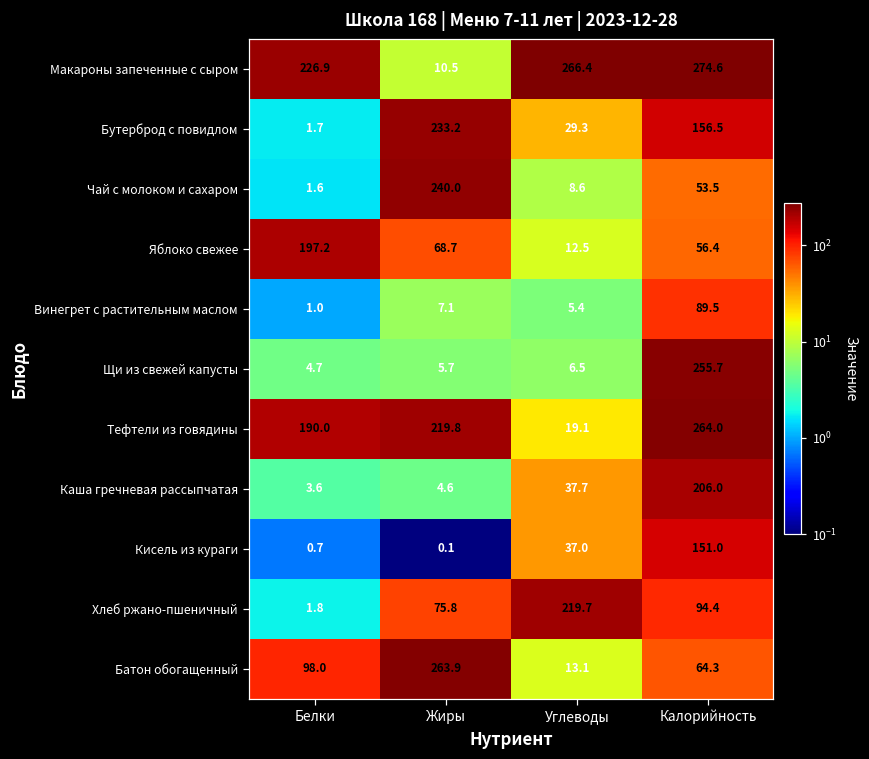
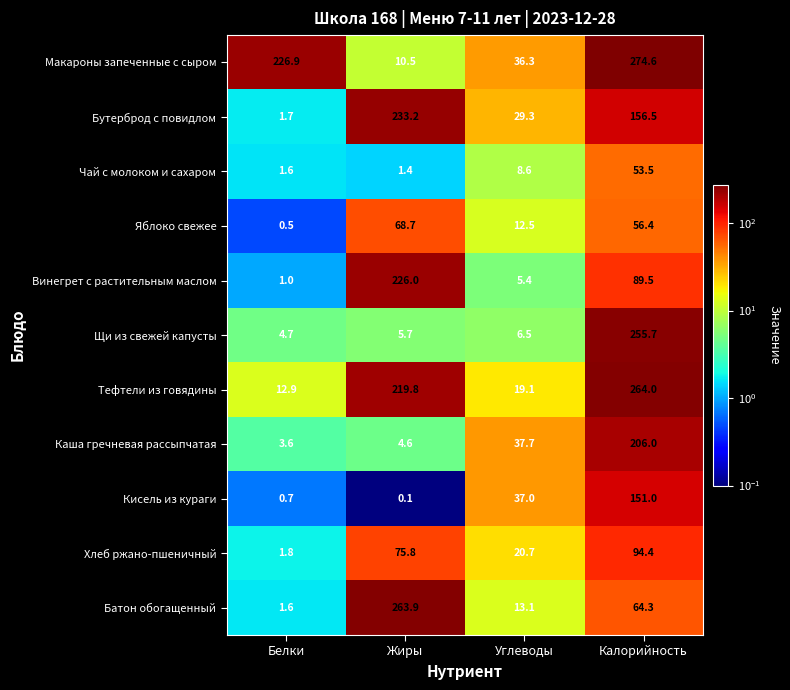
Макароны запеченные с сыром, Углеводы: 266.4 -> 36.3
Чай с молоком и сахаром, Жиры: 240.0 -> 1.4
Яблоко свежее, Белки: 197.2 -> 0.5
Винегрет с растительным маслом, Жиры: 7.1 -> 226.0
Тефтели из говядины, Белки: 190.0 -> 12.9
Хлеб ржано-пшеничный, Углеводы: 219.7 -> 20.7
Батон обогащенный, Белки: 98.0 -> 1.6
